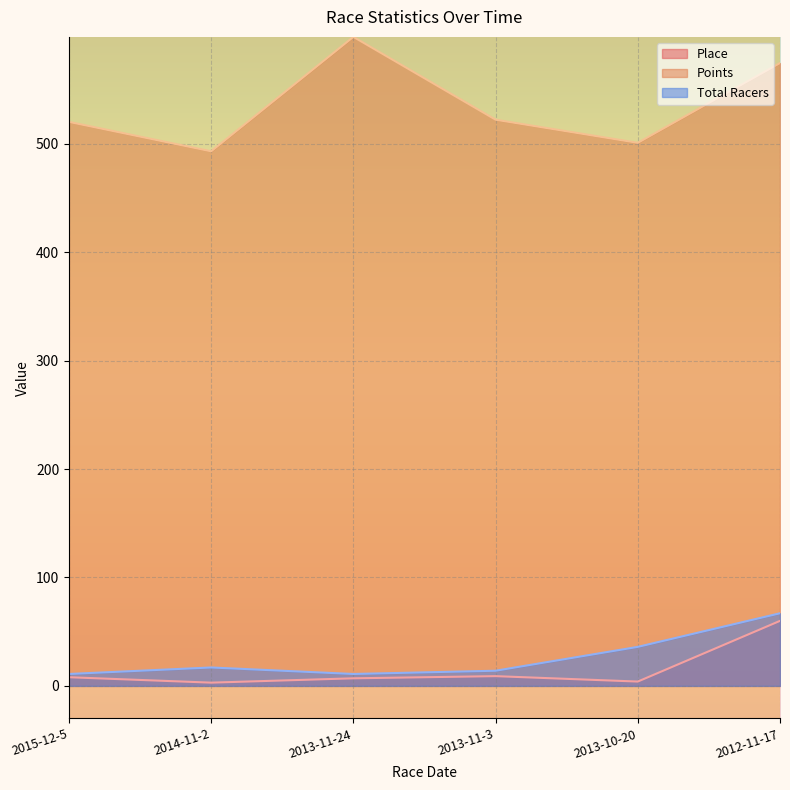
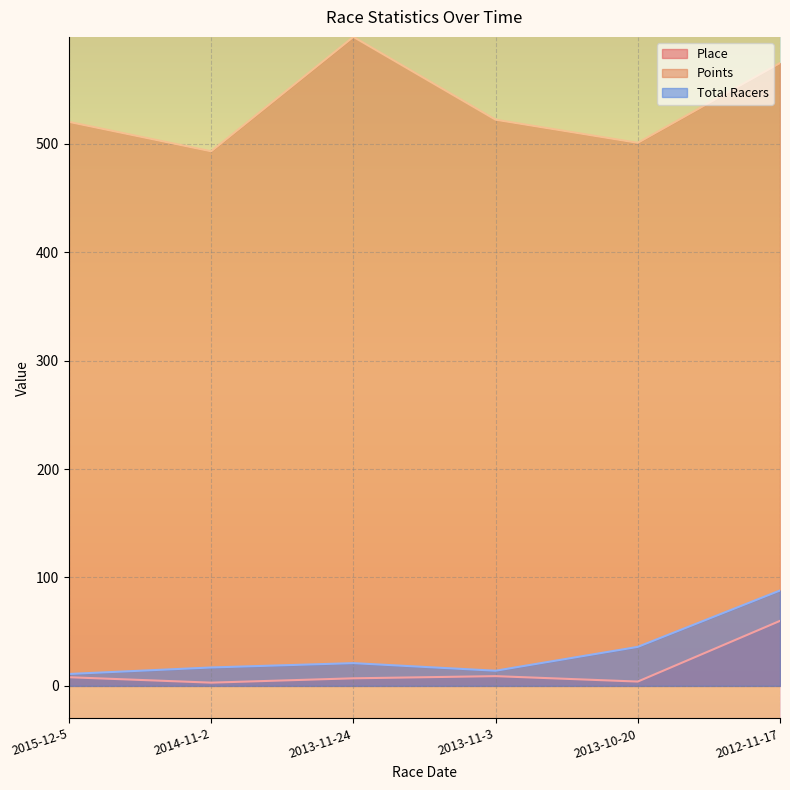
Total Racers, 2013-11-24: 11 -> 21
Total Racers, 2012-11-17: 67 -> 88
